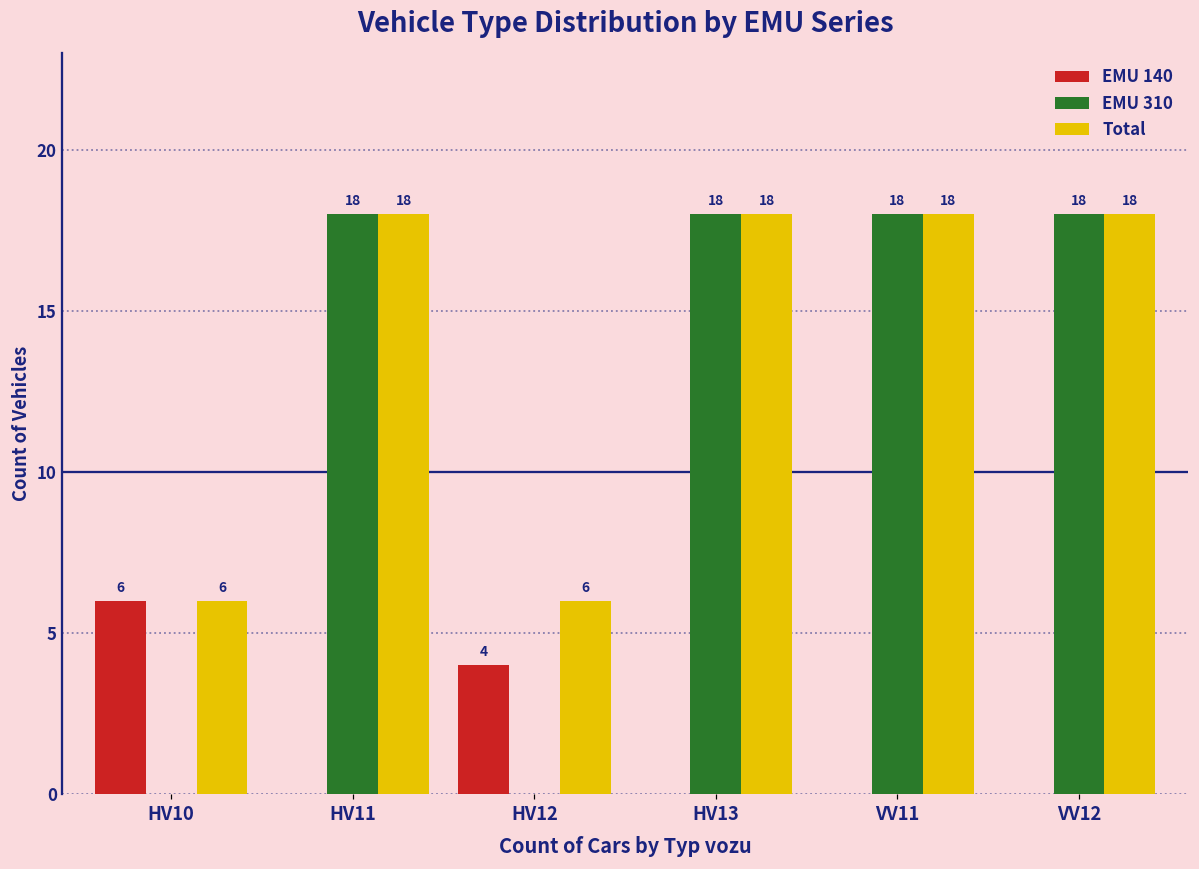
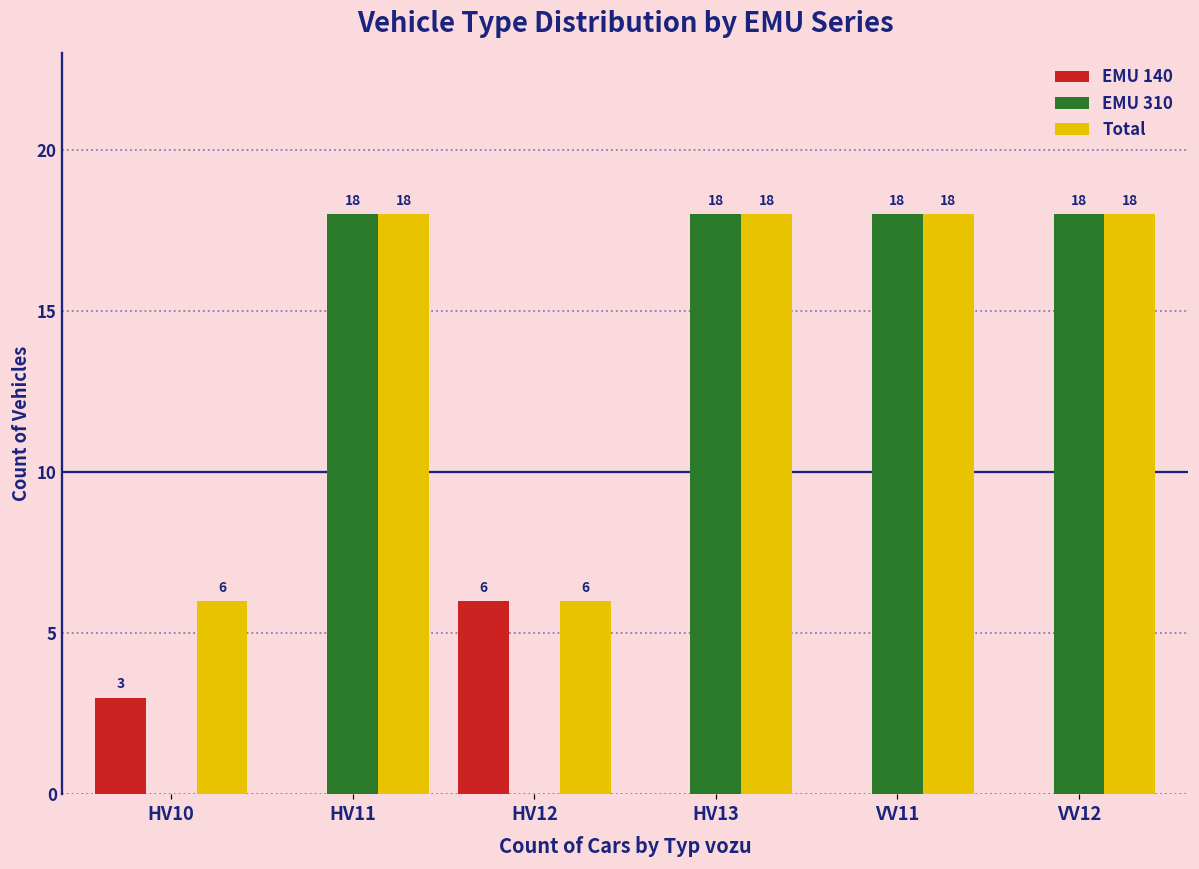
EMU 140, HV10: 6 -> 3
EMU 140, HV12: 4 -> 6
